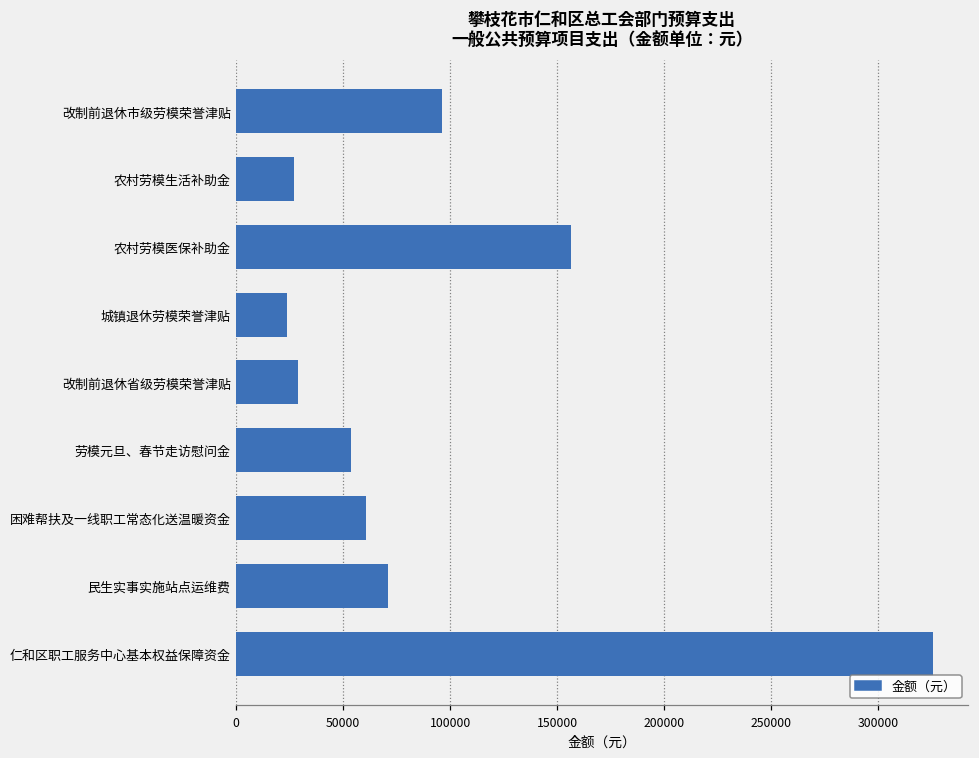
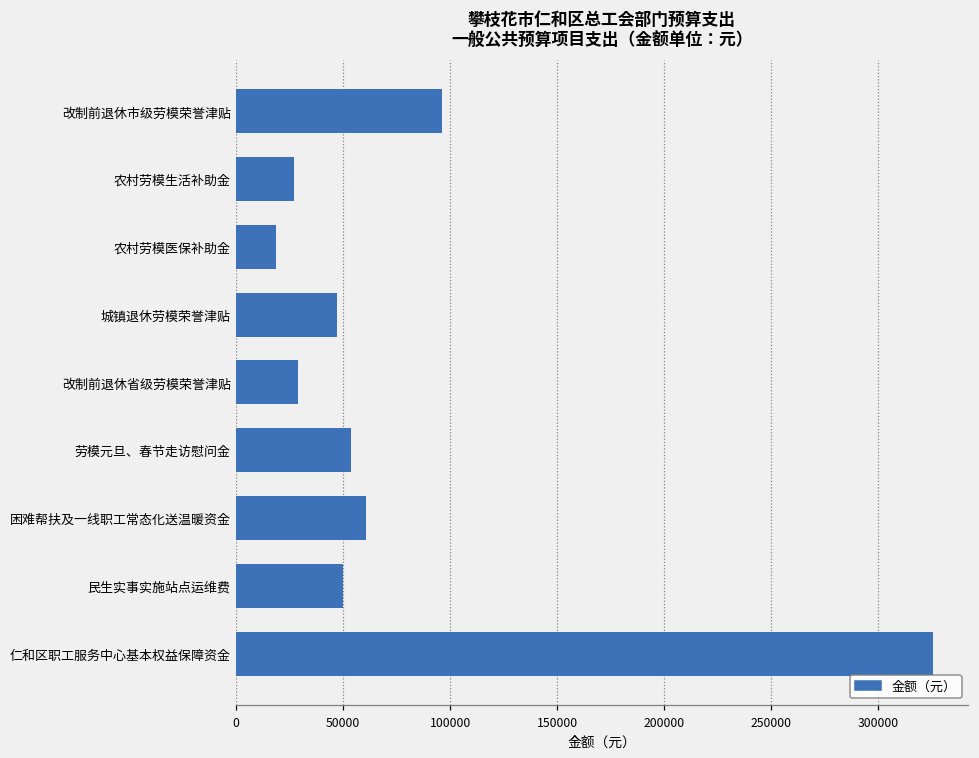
农村劳模医保补助金: 157000 -> 19000
城镇退休劳模荣誉津贴: 24000 -> 47000
民生实事实施站点运维费: 71000 -> 50000
